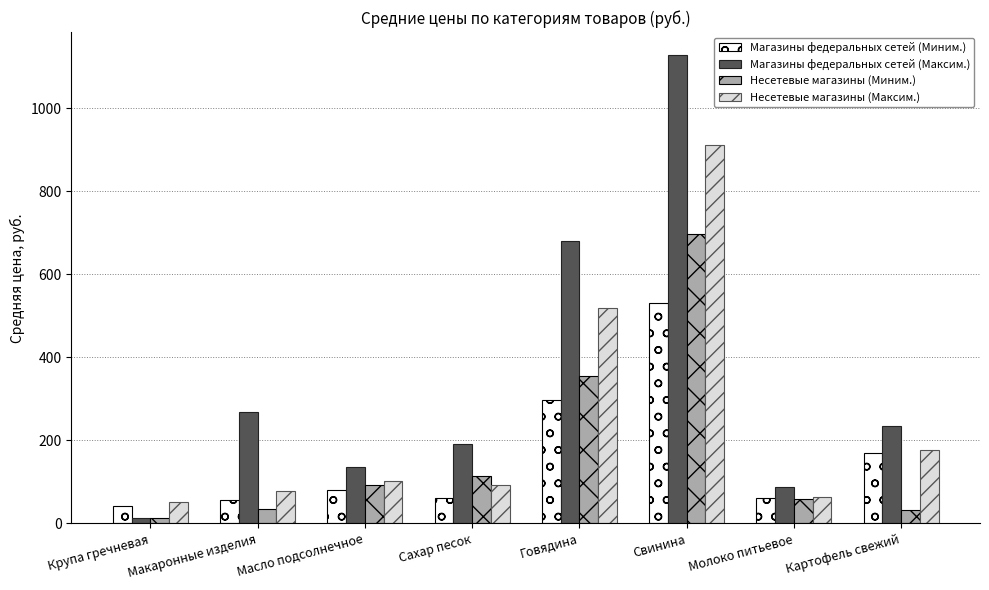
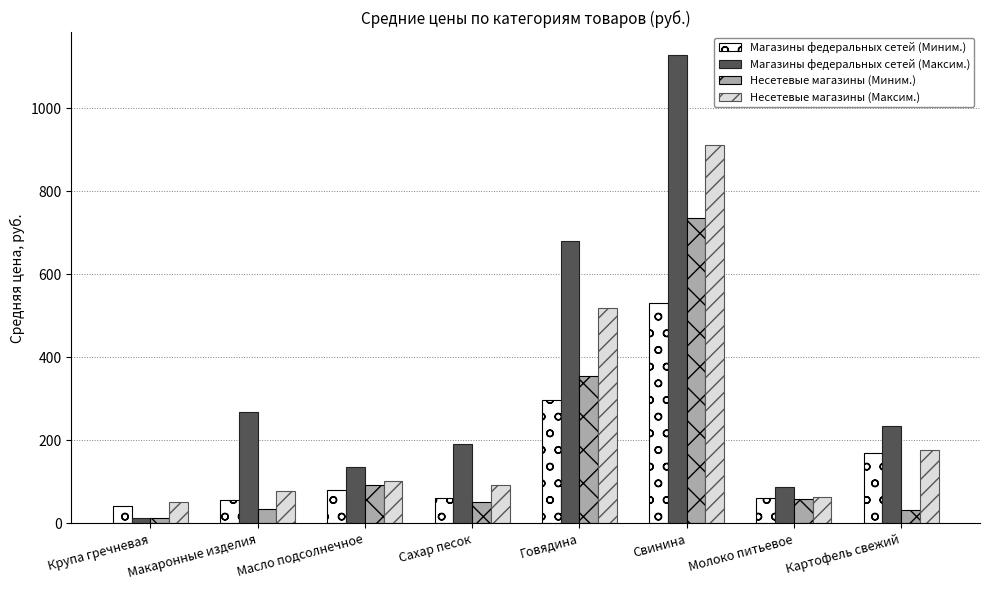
Несетевые магазины (Миним.), Сахар песок: 110 -> 50
Несетевые магазины (Миним.), Свинина: 700 -> 740
